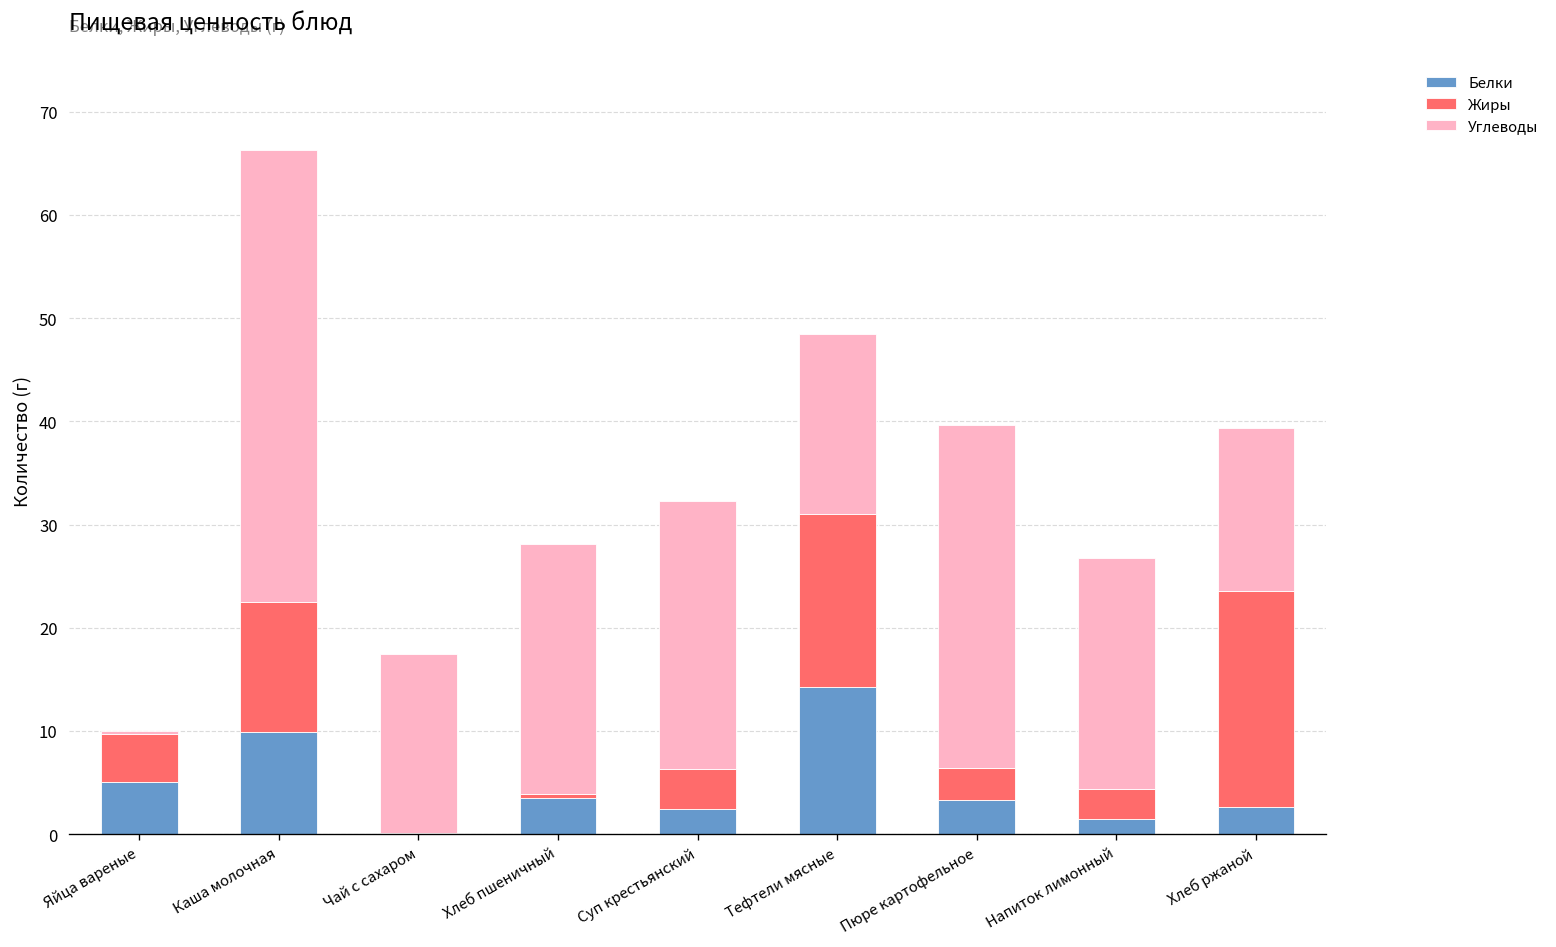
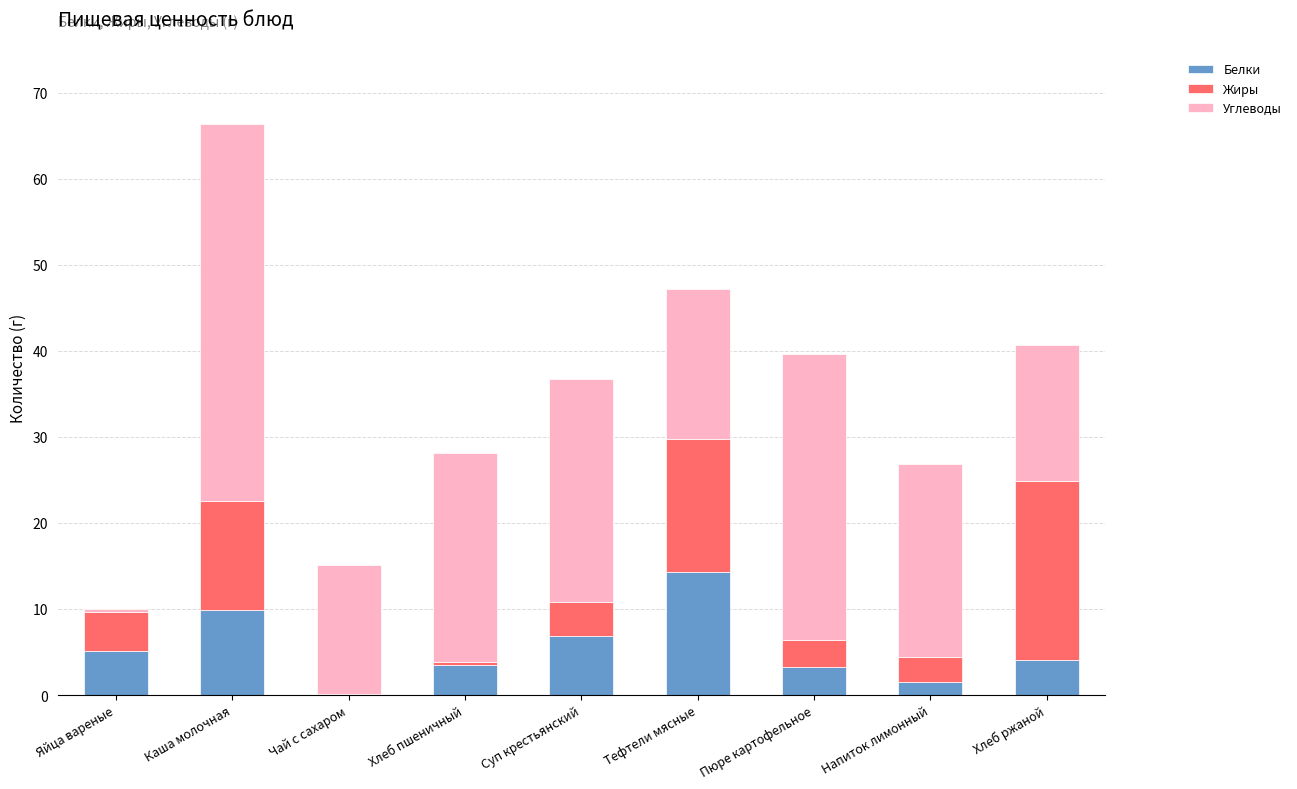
Углеводы, Чай с сахаром: 17 -> 15
Белки, Суп крестьянский: 2 -> 7
Жиры, Тефтели мясные: 17 -> 15
Белки, Хлеб ржаной: 3 -> 4
